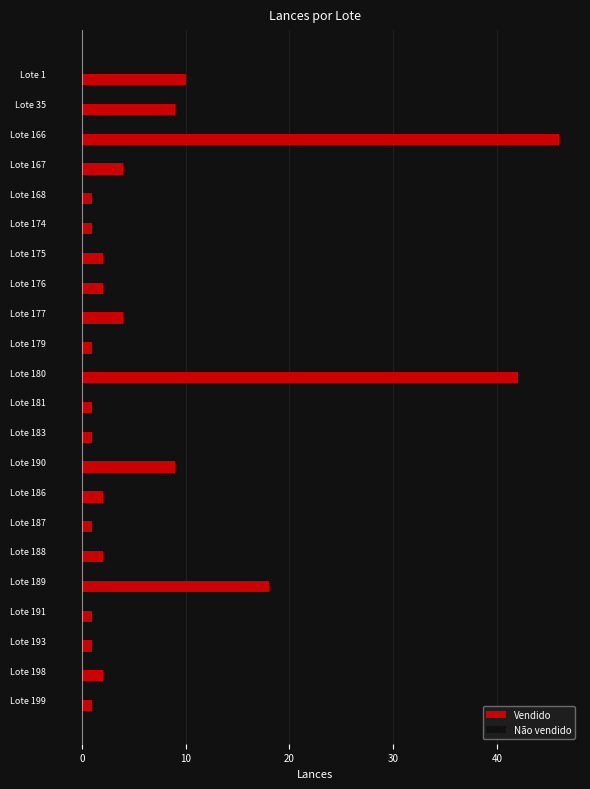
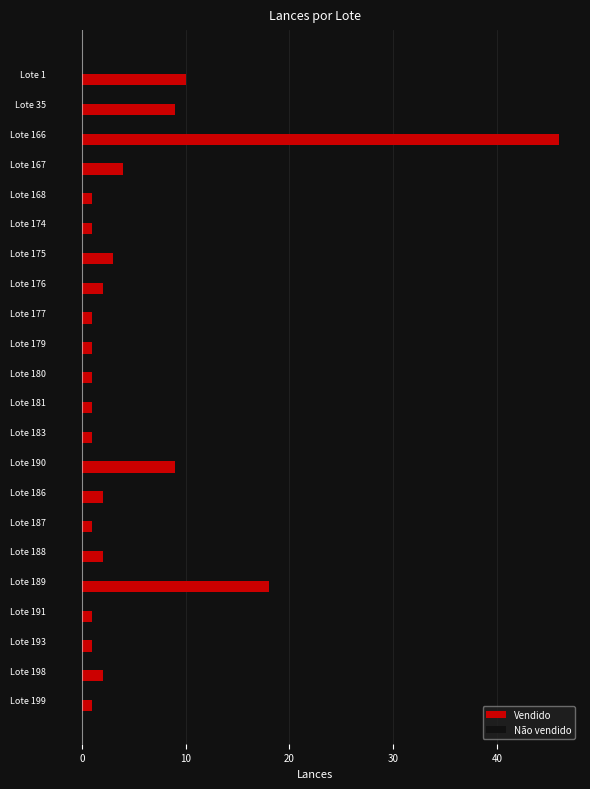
Vendido, Lote 175: 2 -> 3
Vendido, Lote 177: 4 -> 1
Vendido, Lote 180: 42 -> 1
